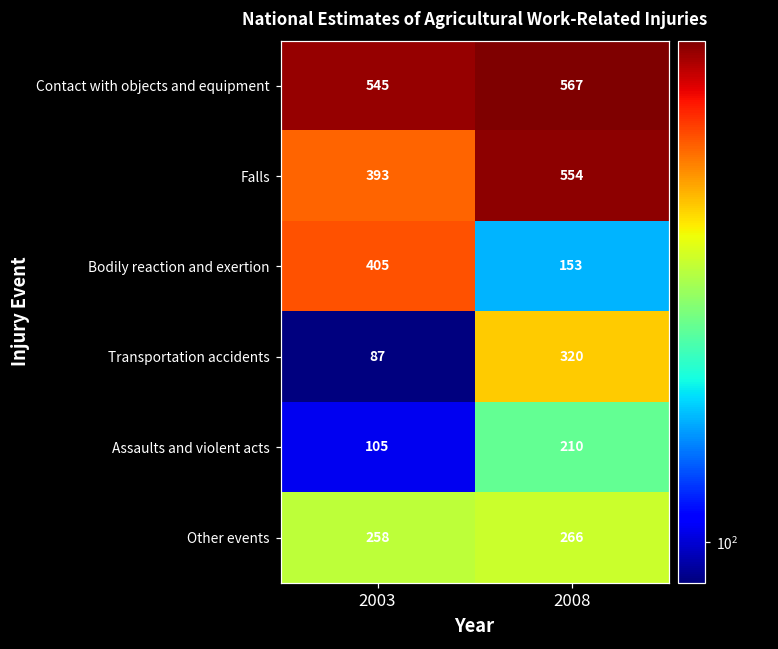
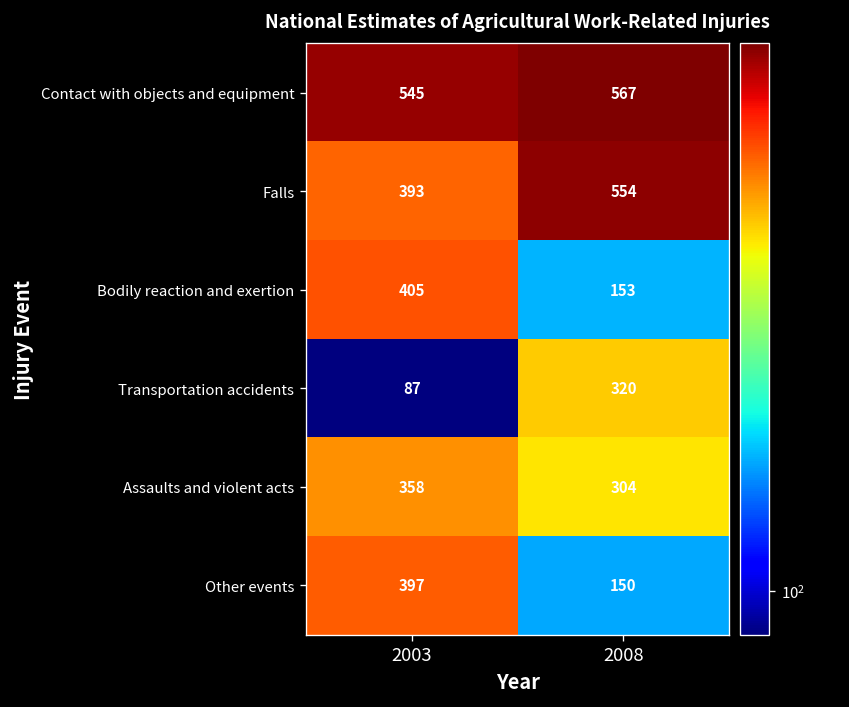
Assaults and violent acts, 2003: 105 -> 358
Assaults and violent acts, 2008: 210 -> 304
Other events, 2003: 258 -> 397
Other events, 2008: 266 -> 150
